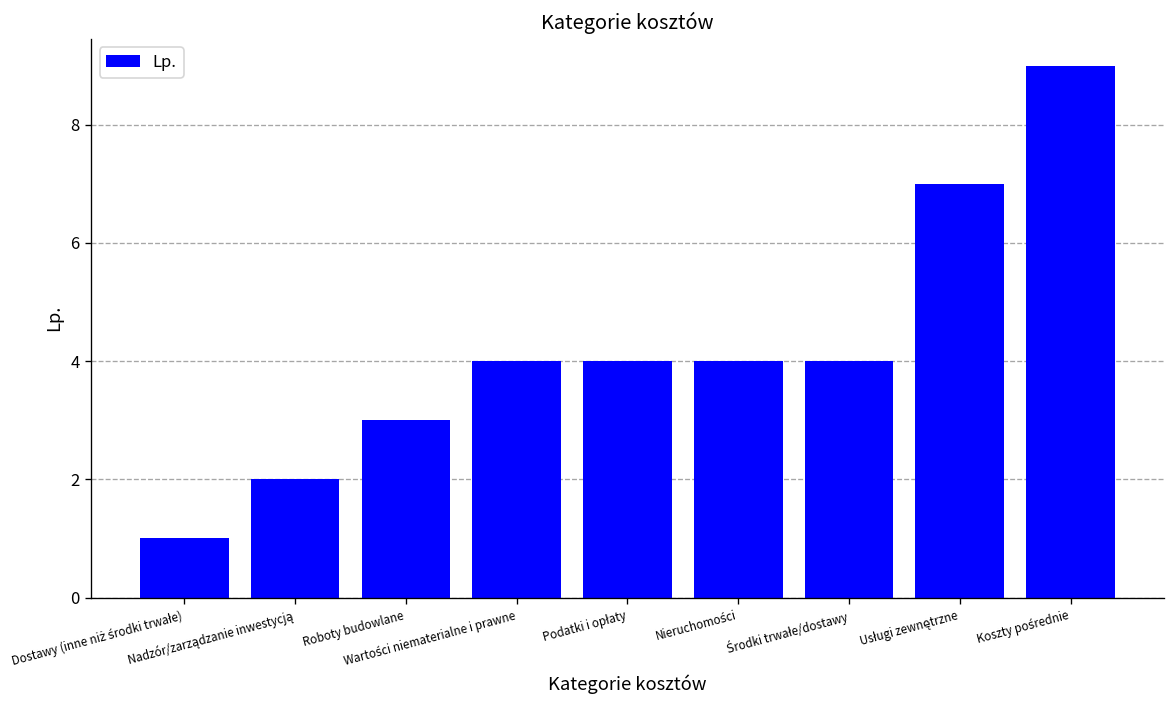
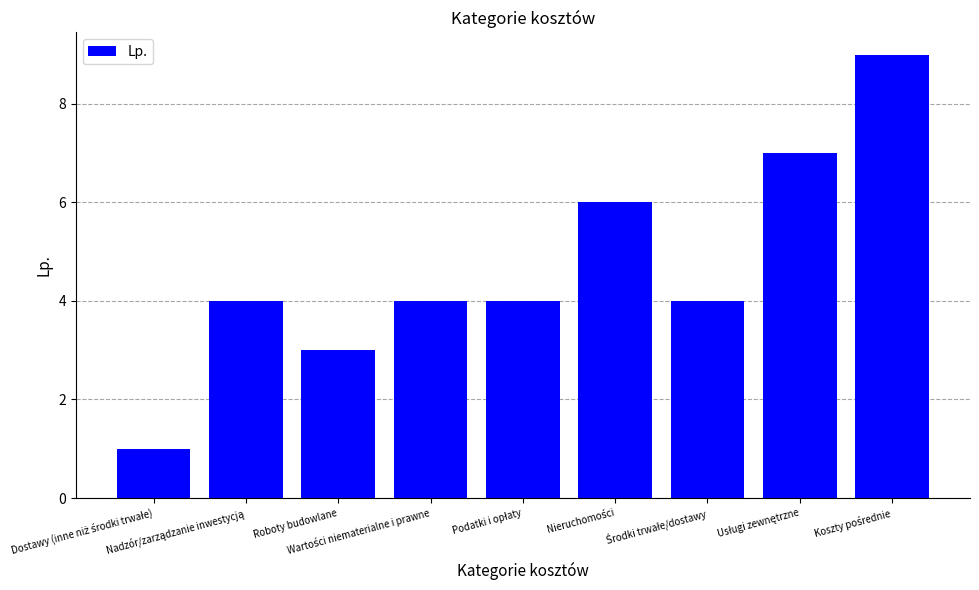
Nadzór/zarządzanie inwestycją: 2 -> 4
Nieruchomości: 4 -> 6
